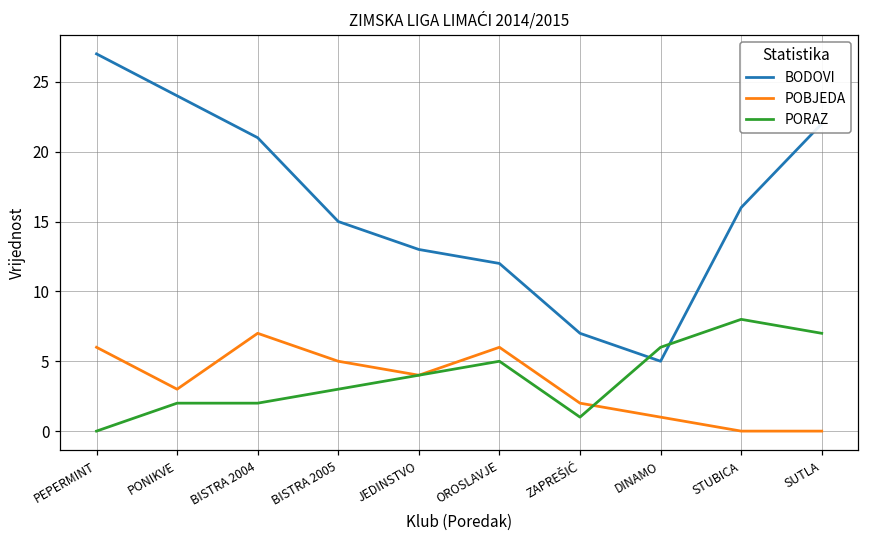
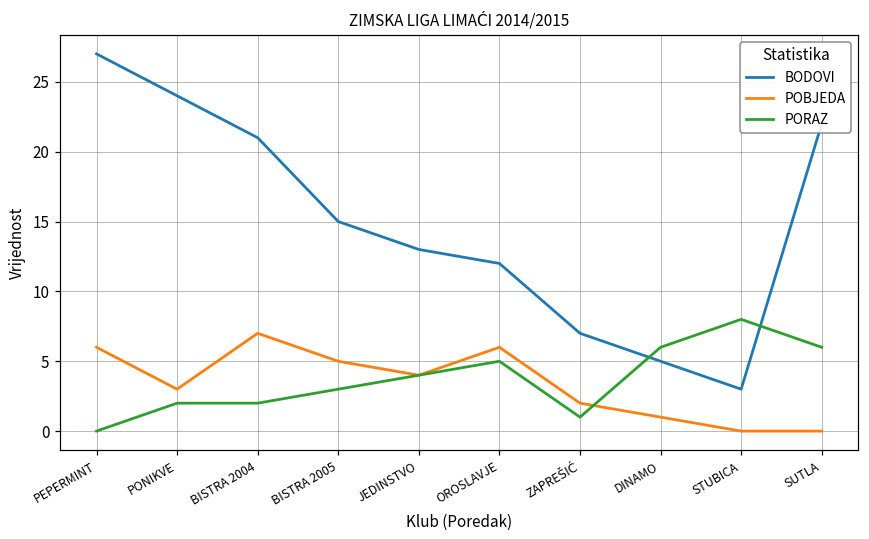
BODOVI, STUBICA: 16 -> 3
PORAZ, SUTLA: 7 -> 6
